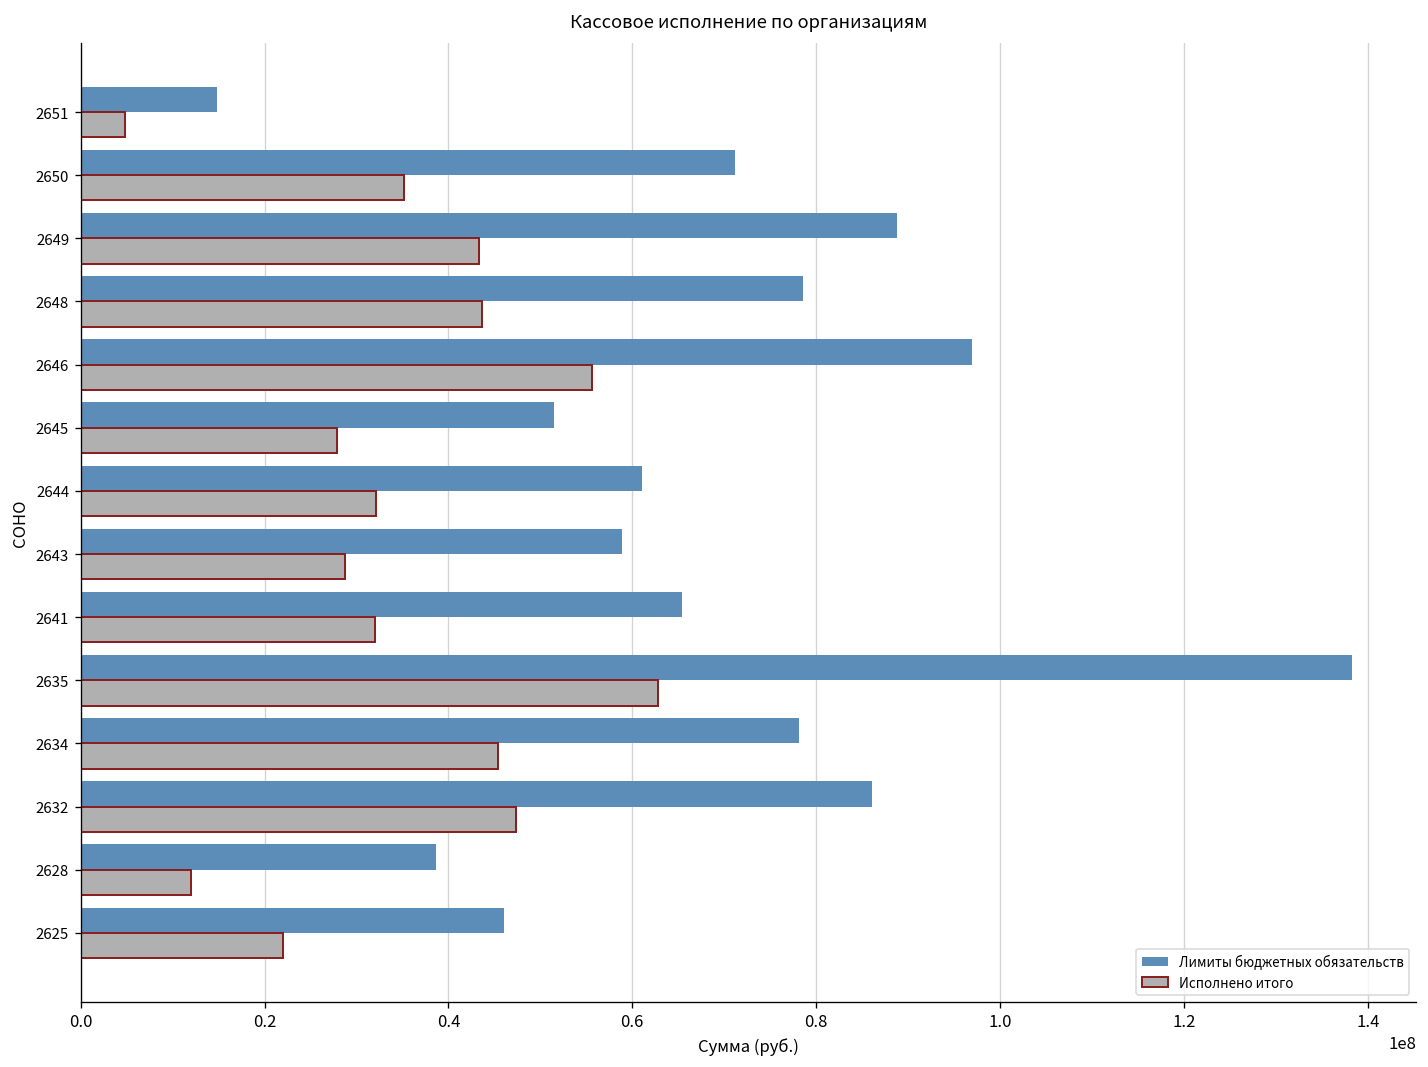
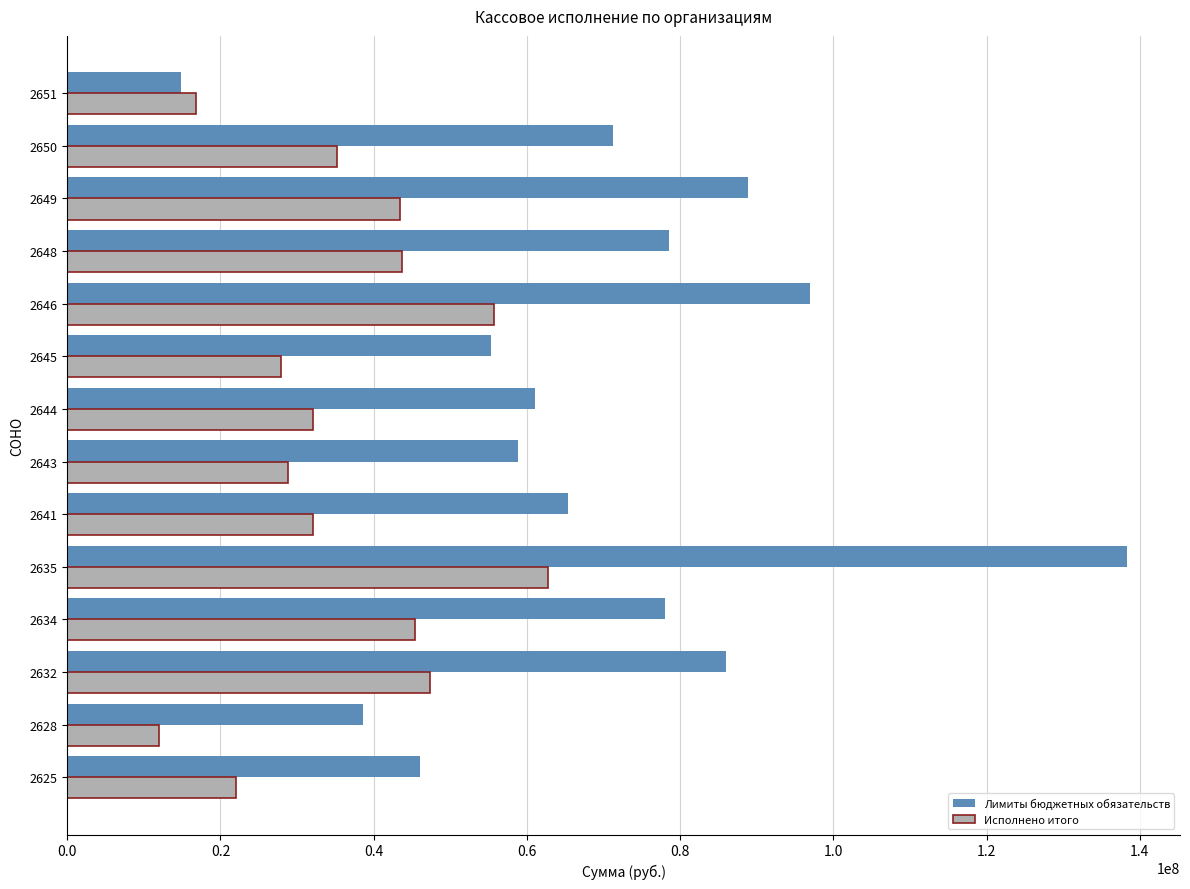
Исполнено итого, 2651: 5000000 -> 17000000
Лимиты бюджетных обязательств, 2645: 52000000 -> 55000000
